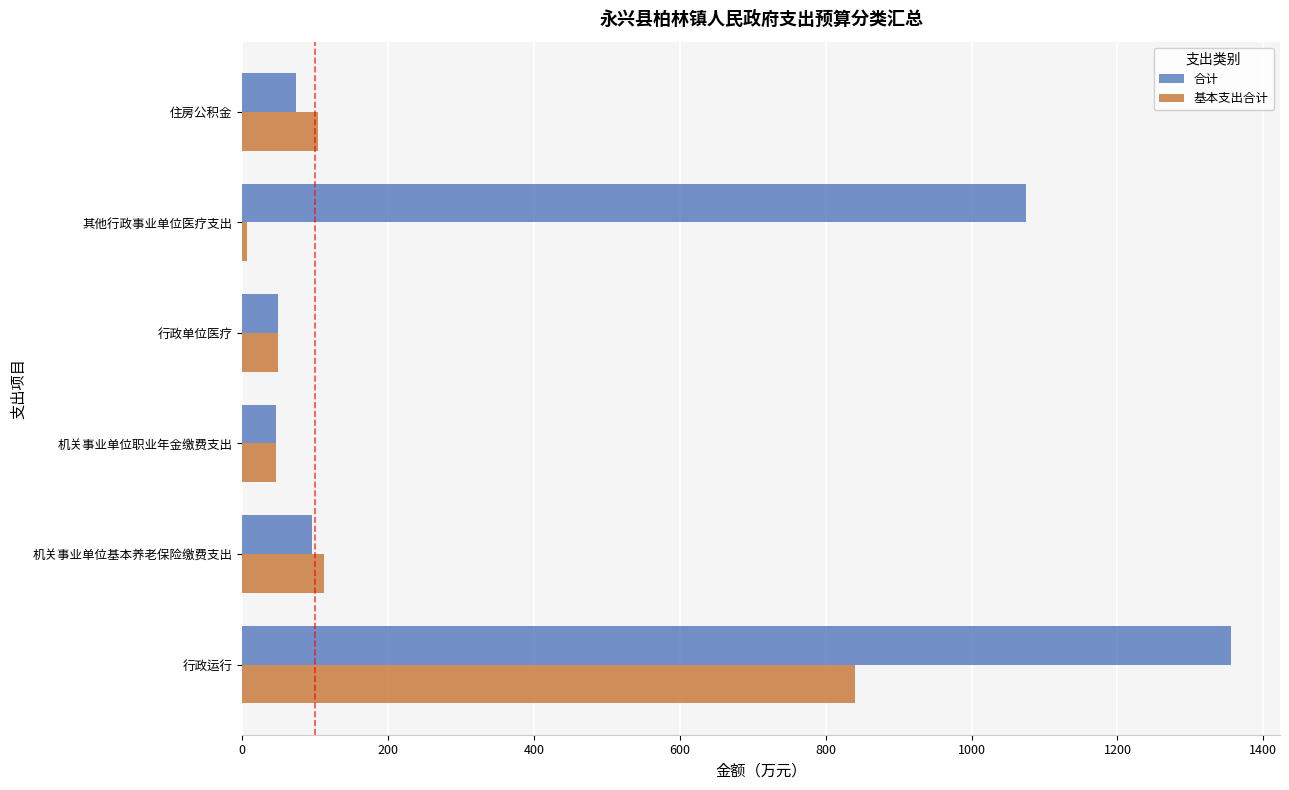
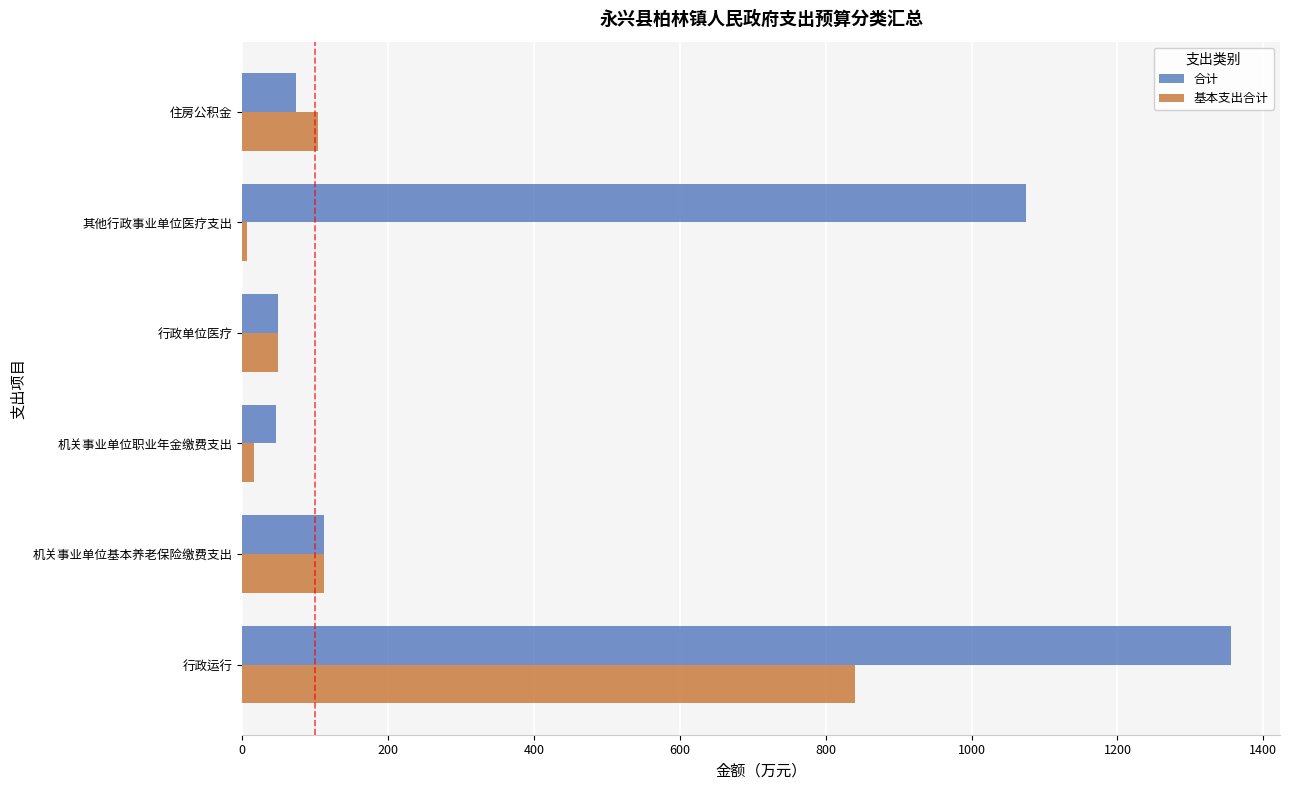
基本支出合计, 机关事业单位职业年金缴费支出: 50 -> 20
合计, 机关事业单位基本养老保险缴费支出: 100 -> 110
